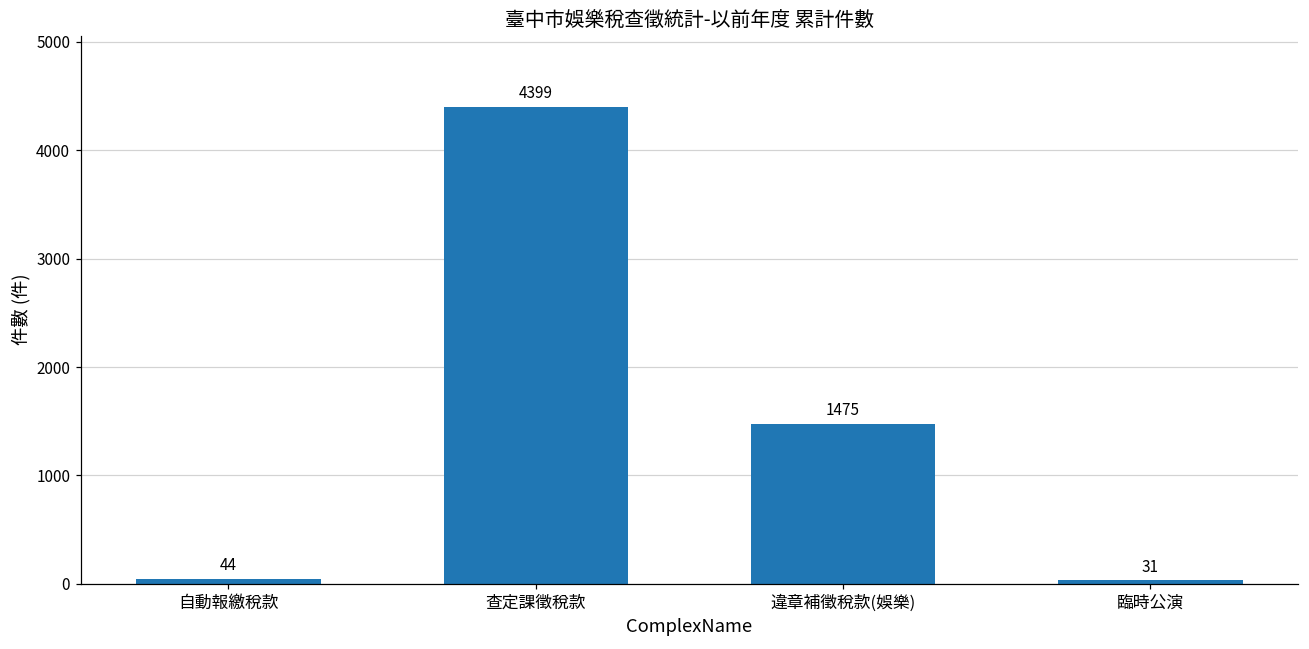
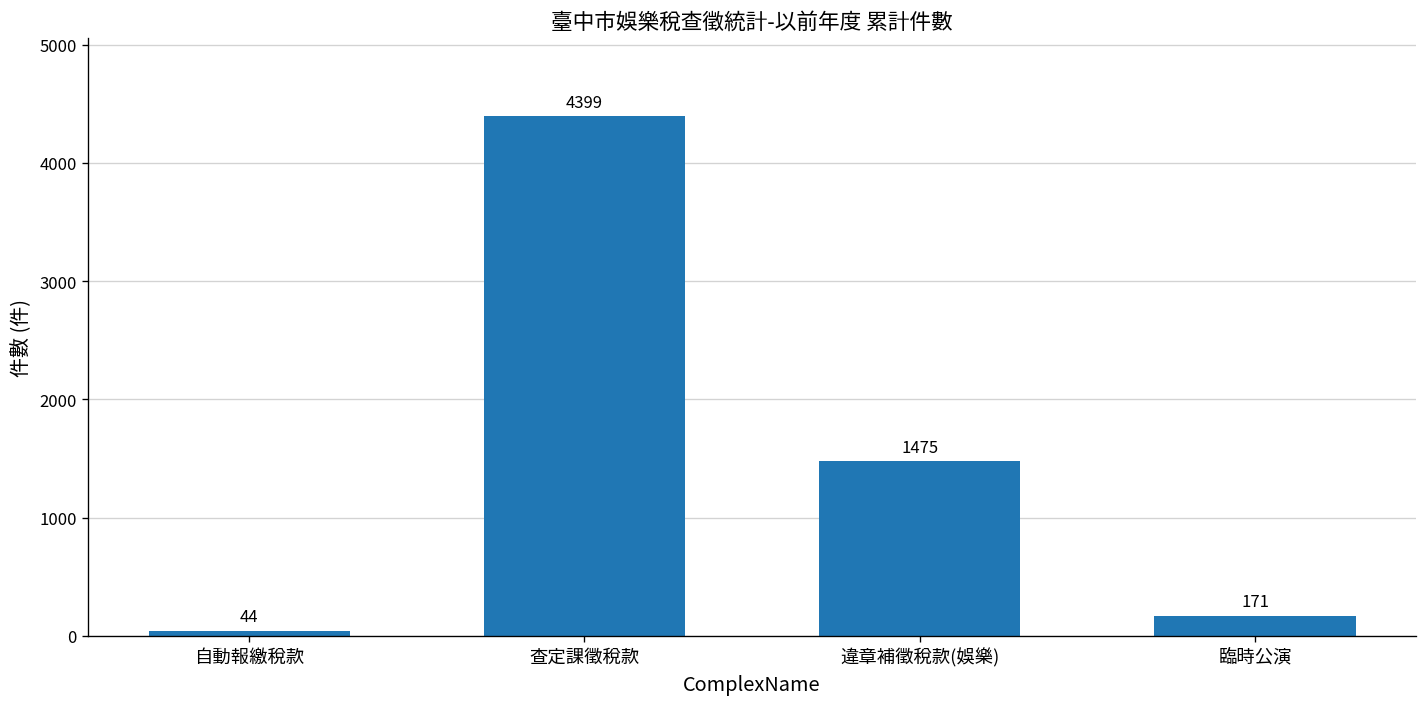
臨時公演: 31 -> 171
